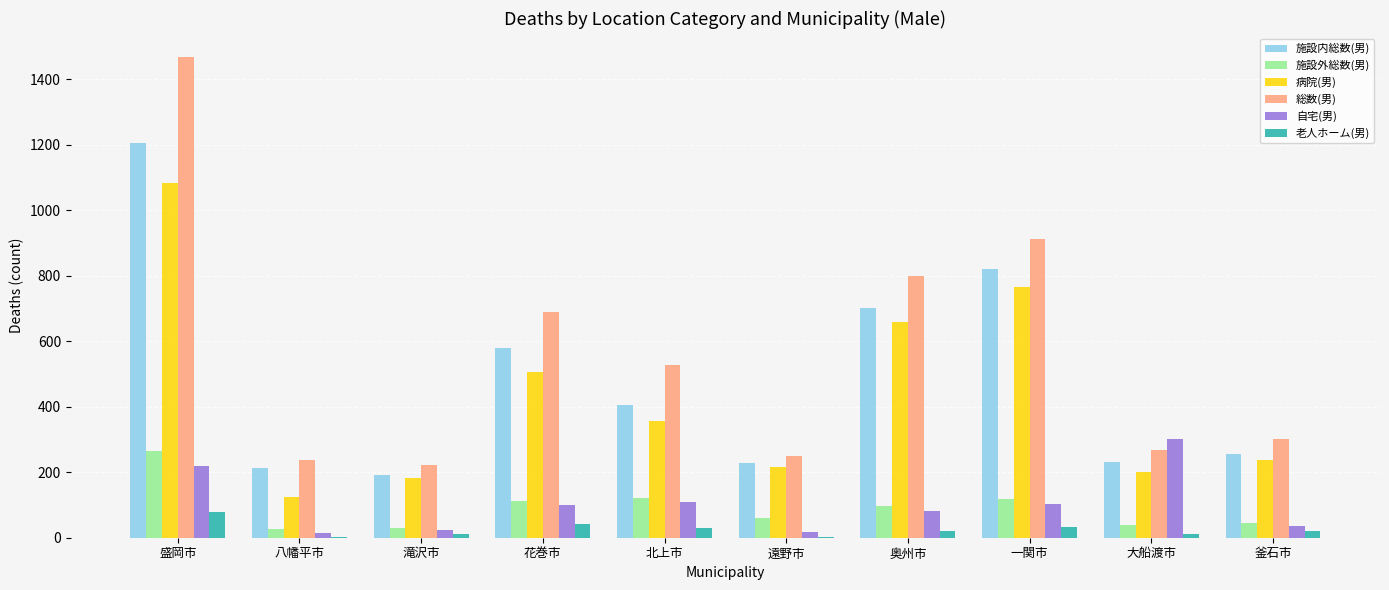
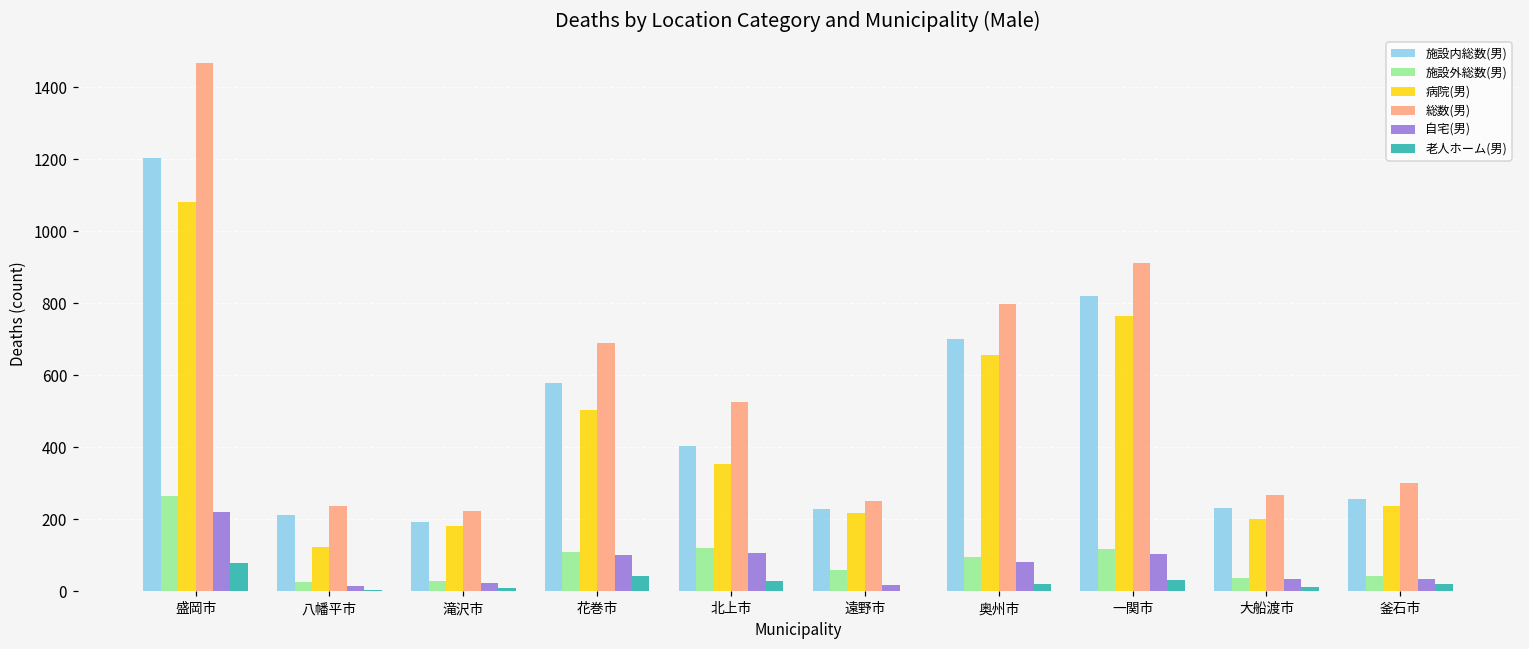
自宅(男), 大船渡市: 300 -> 30
